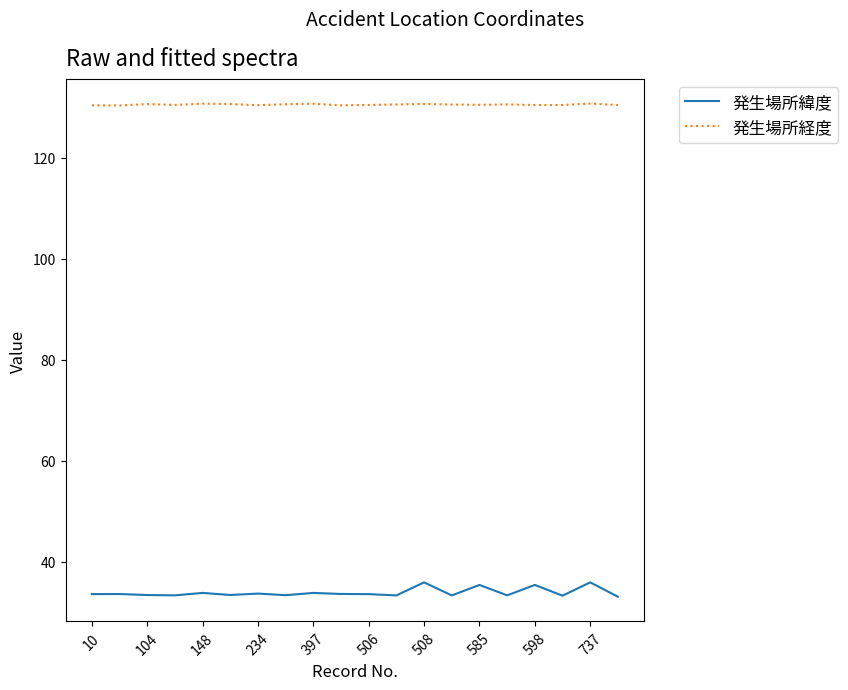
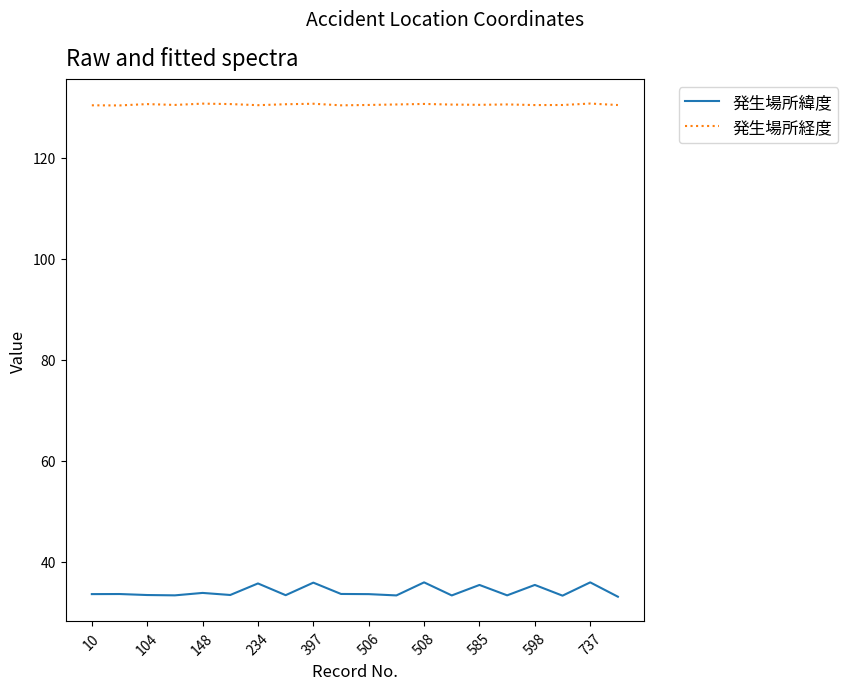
発生場所緯度, 234: 34 -> 36
発生場所緯度, 397: 34 -> 36
